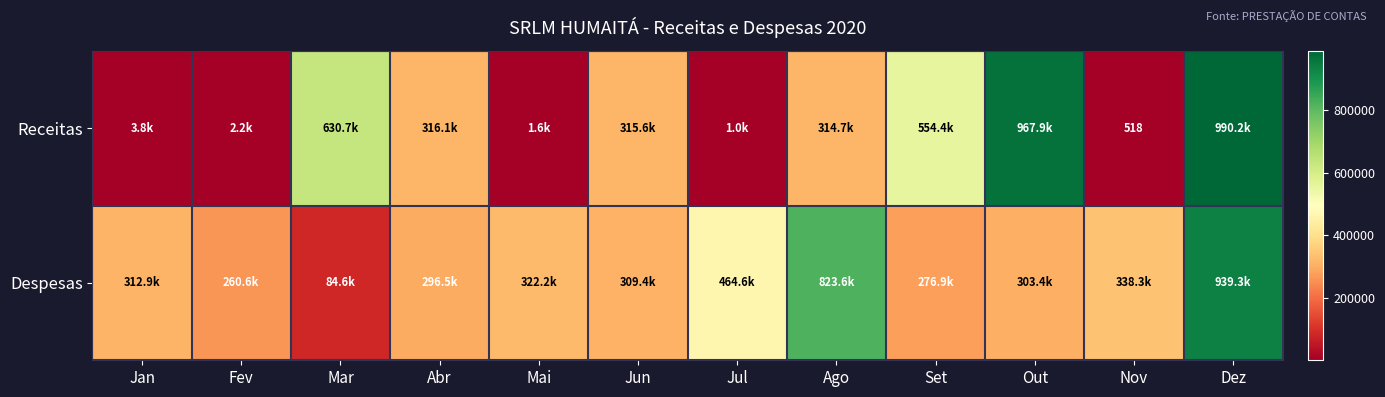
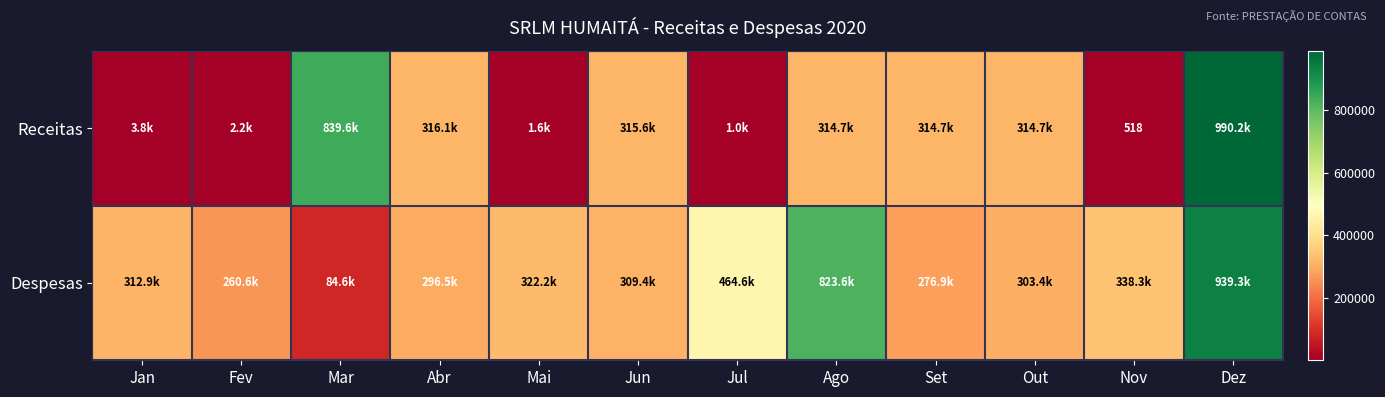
Receitas, Mar: 630.7k -> 839.6k
Receitas, Set: 554.4k -> 314.7k
Receitas, Out: 967.9k -> 314.7k
